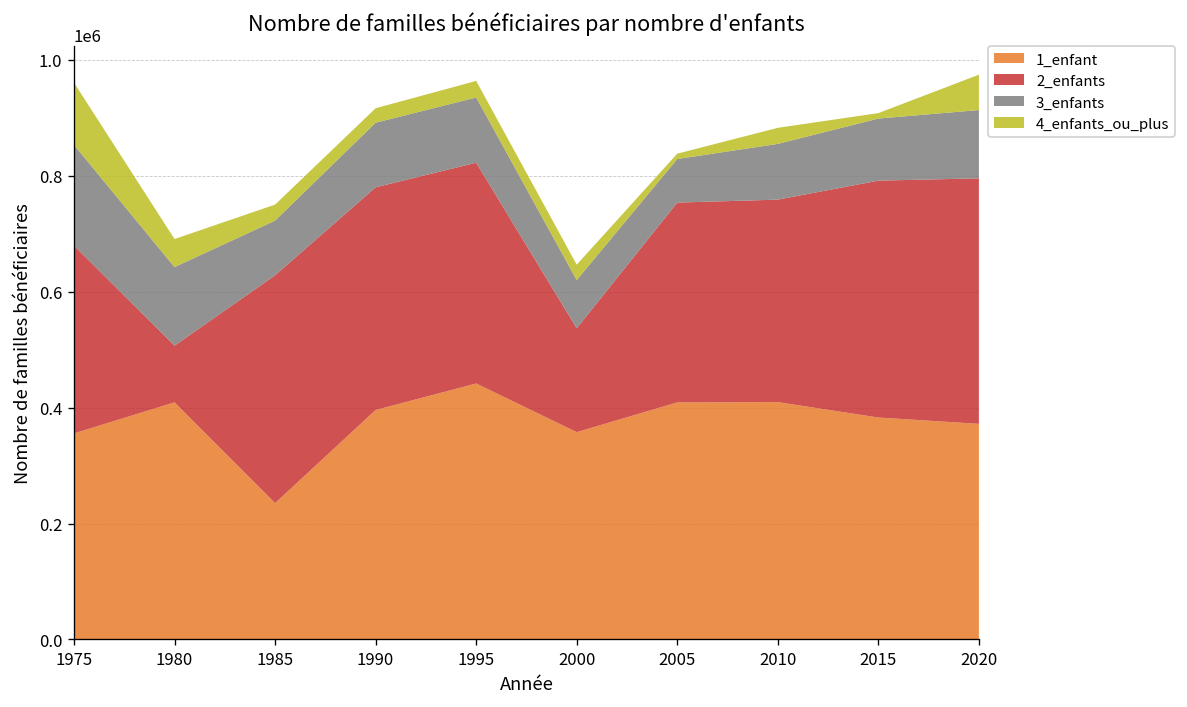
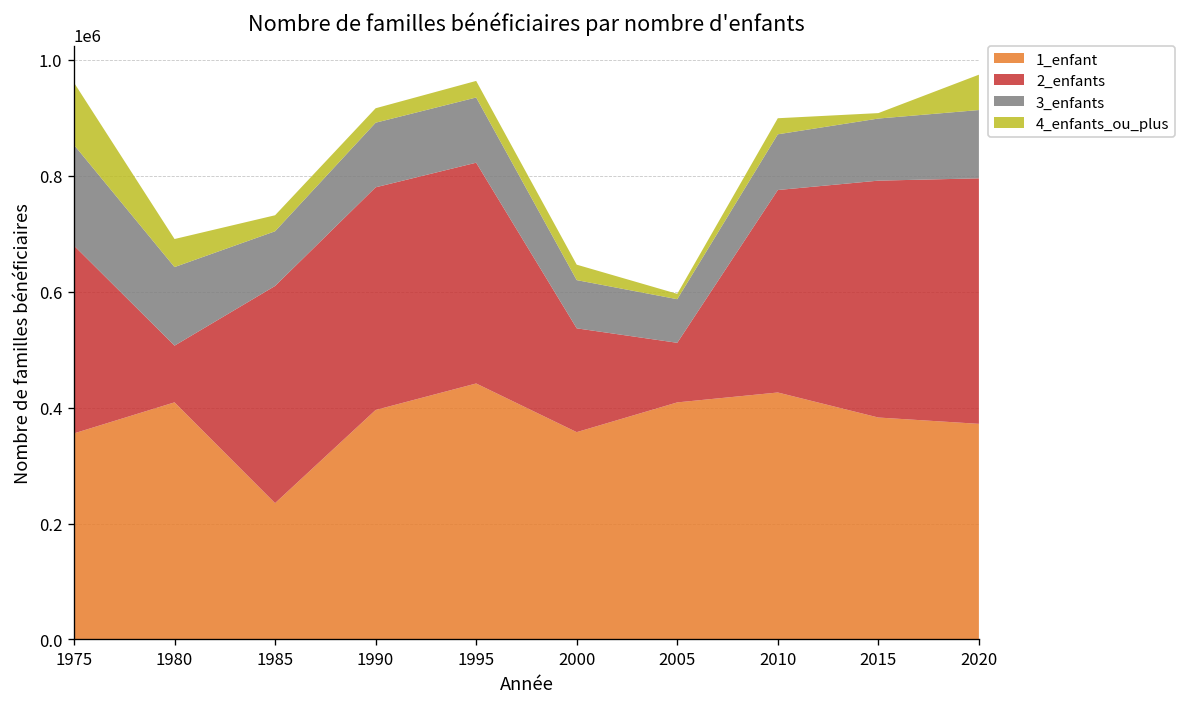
2_enfants, 1985: 390000 -> 370000
2_enfants, 2005: 340000 -> 100000
1_enfant, 2010: 410000 -> 430000
